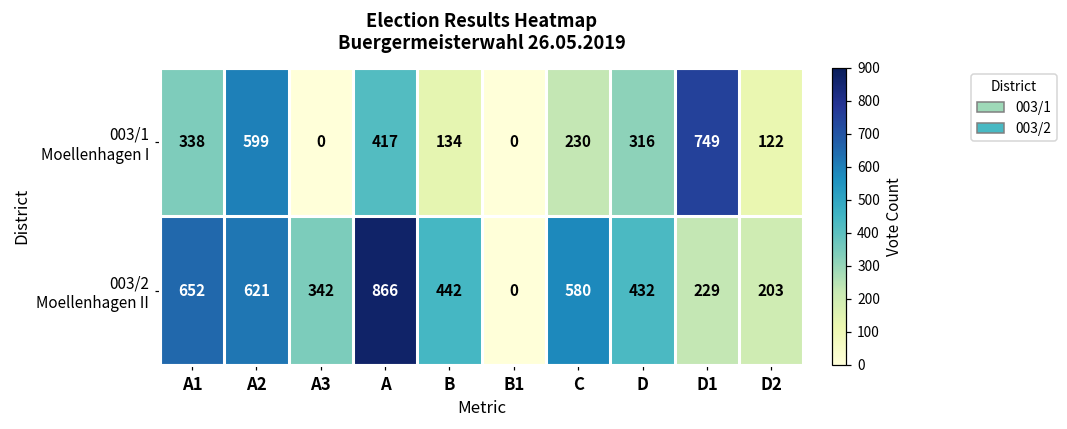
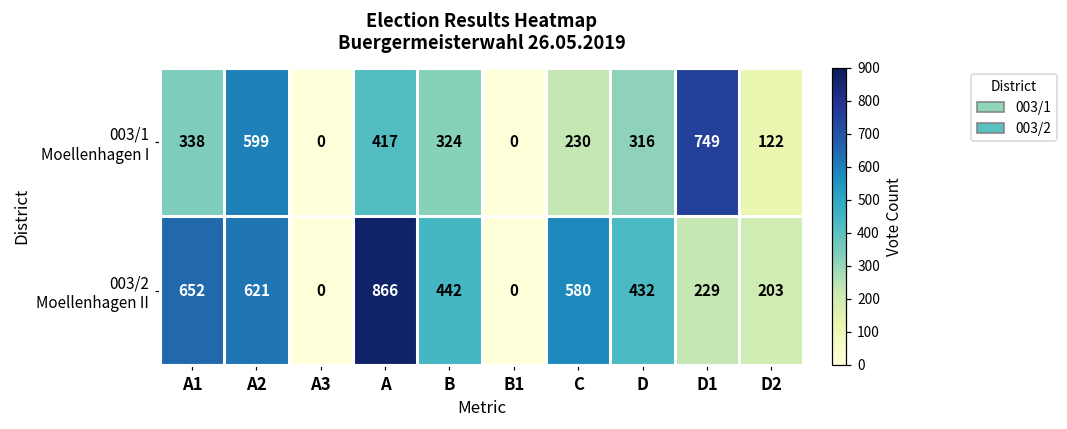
003/1 Moellenhagen I, B: 134 -> 324
003/2 Moellenhagen II, A3: 342 -> 0
